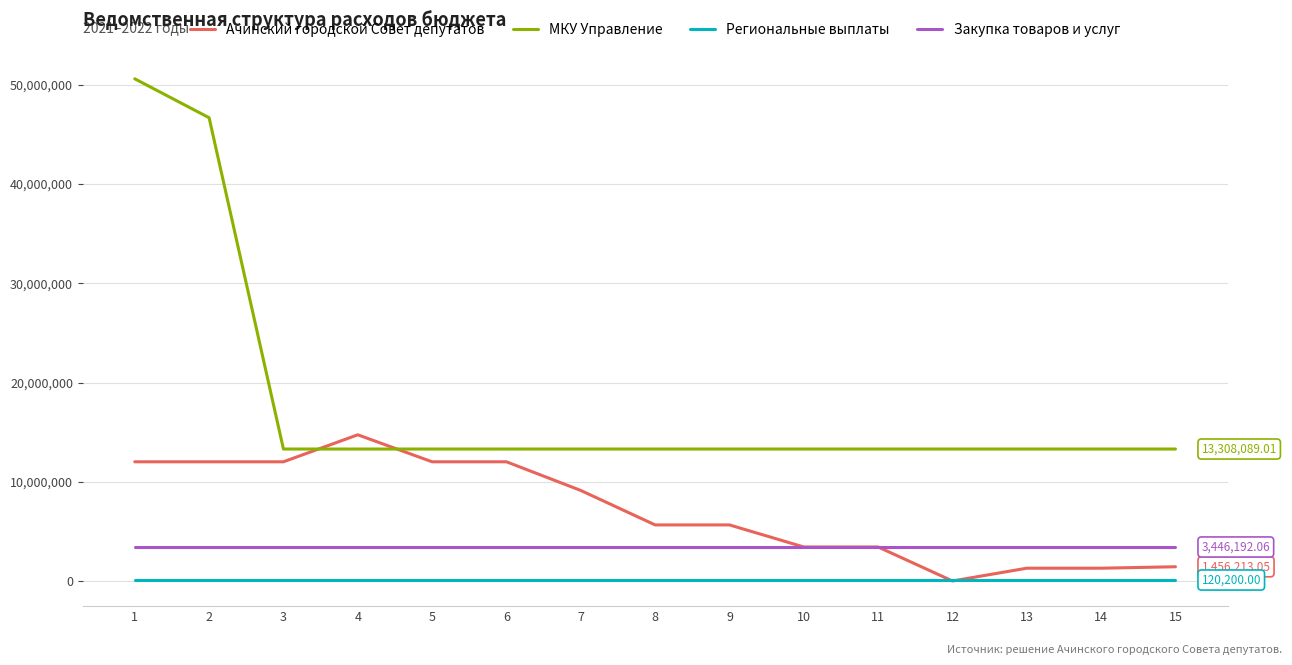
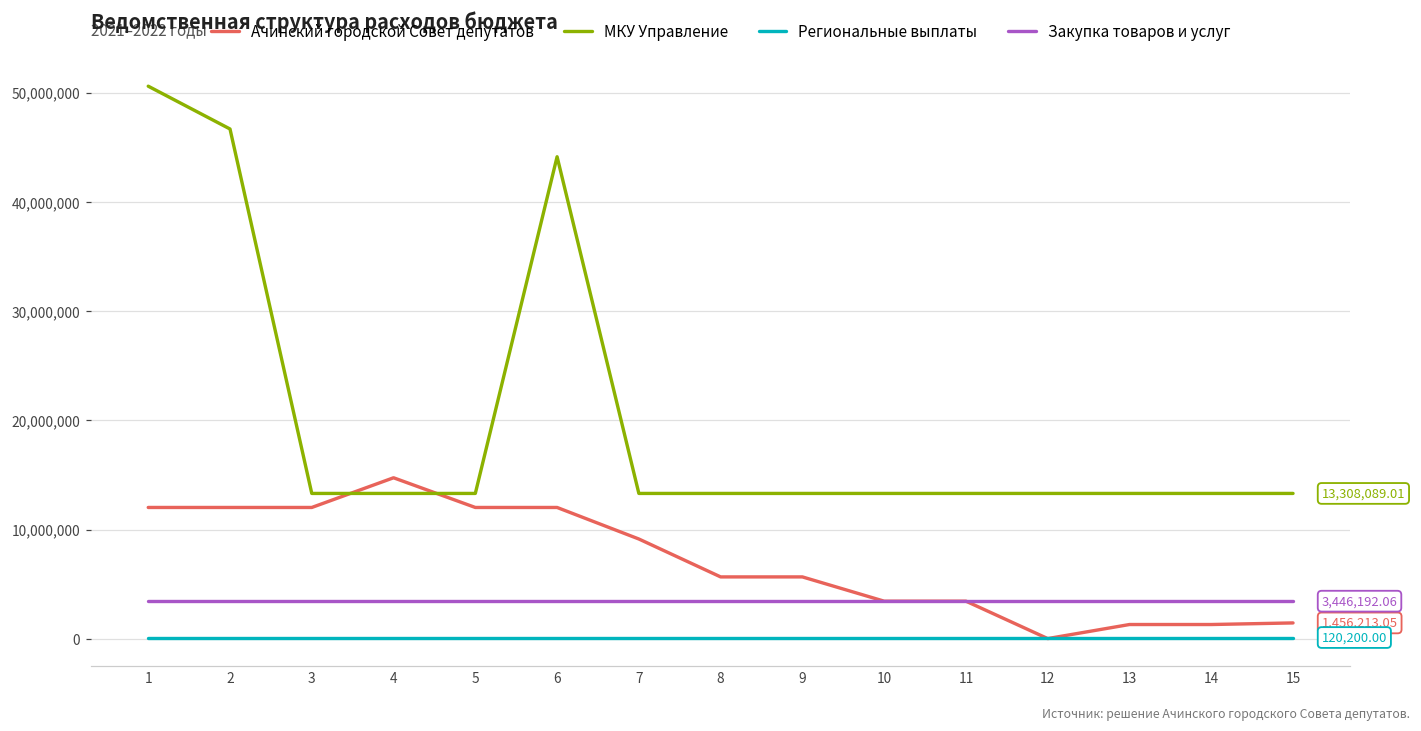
МКУ Управление, 6: 13,000,000 -> 44,000,000
